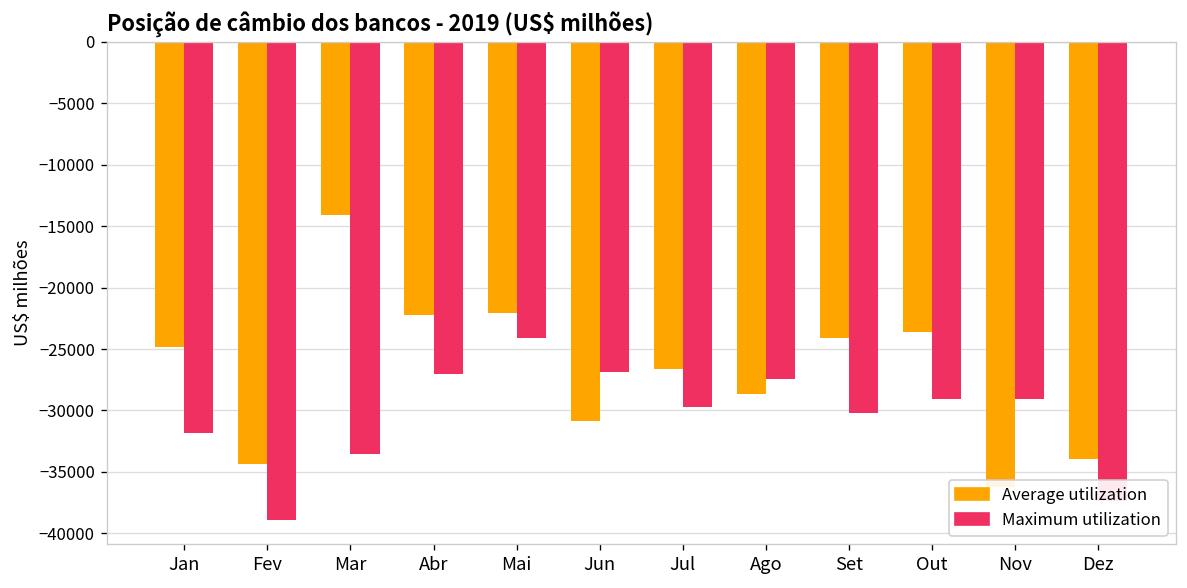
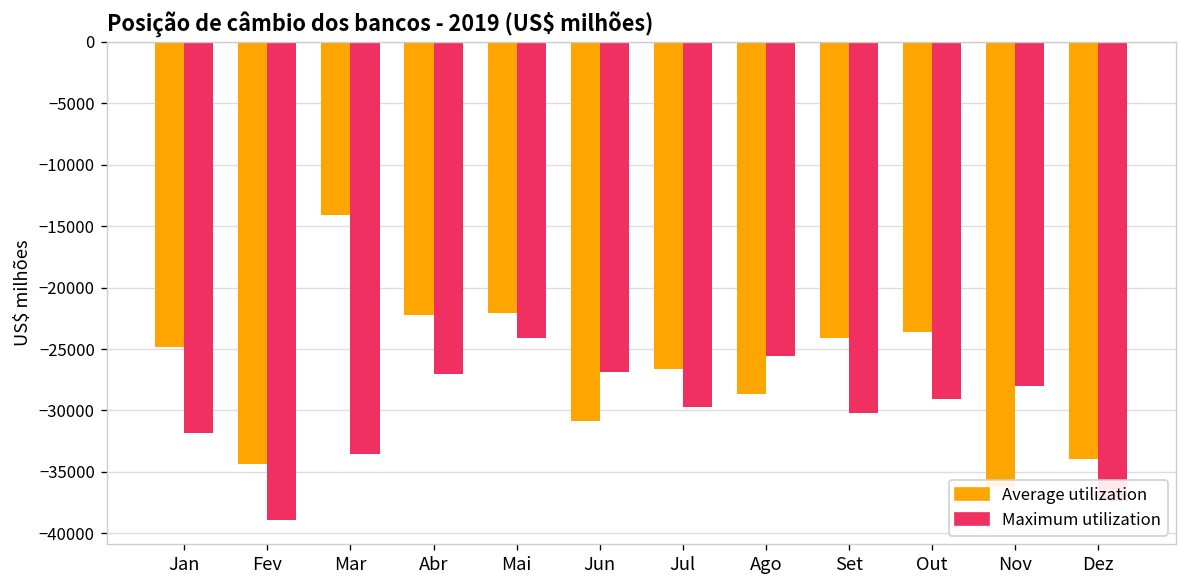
Maximum utilization, Ago: -27400 -> -25600
Maximum utilization, Nov: -29000 -> -28000
